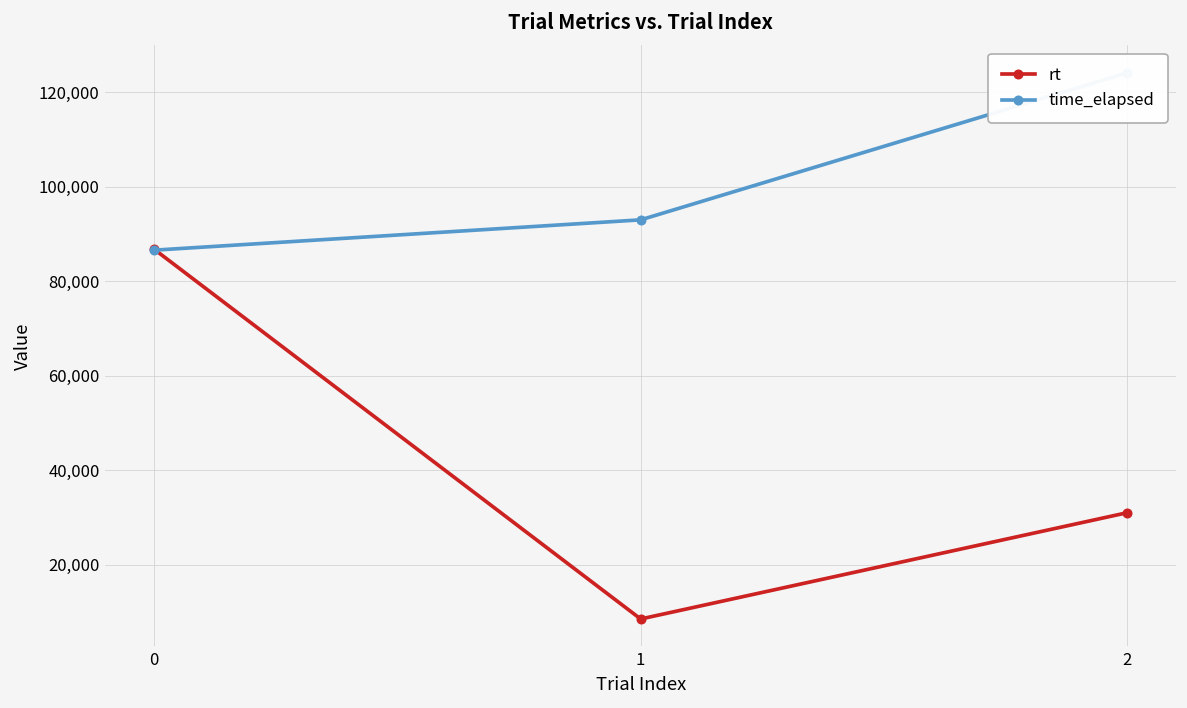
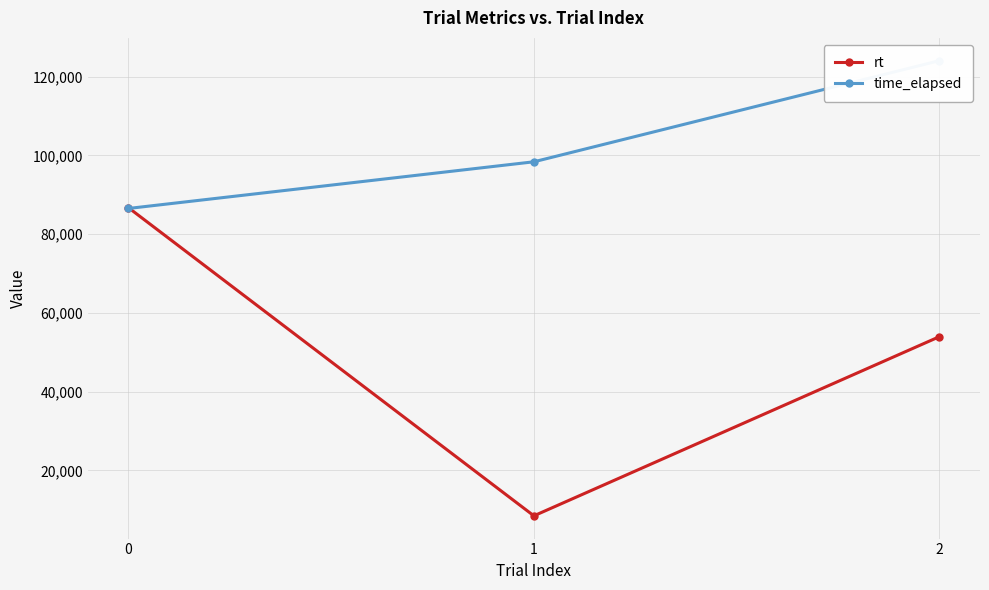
time_elapsed, 1: 93,000 -> 98,000
rt, 2: 31,000 -> 54,000
